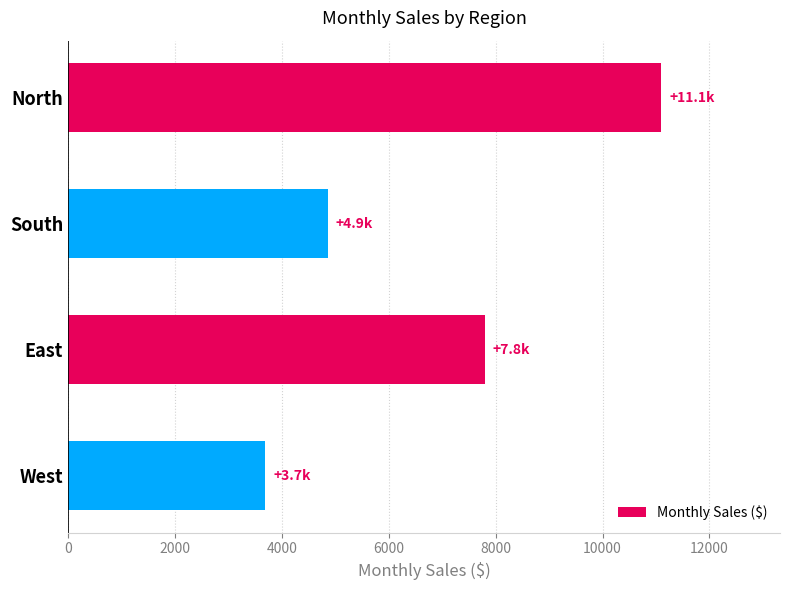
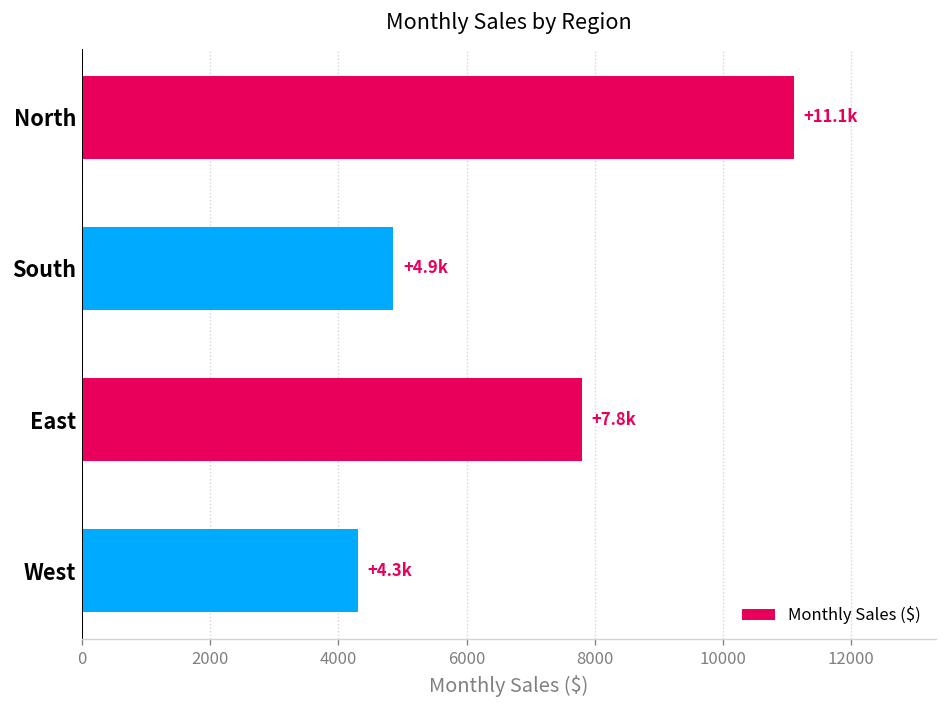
West: +3.7k -> +4.3k
